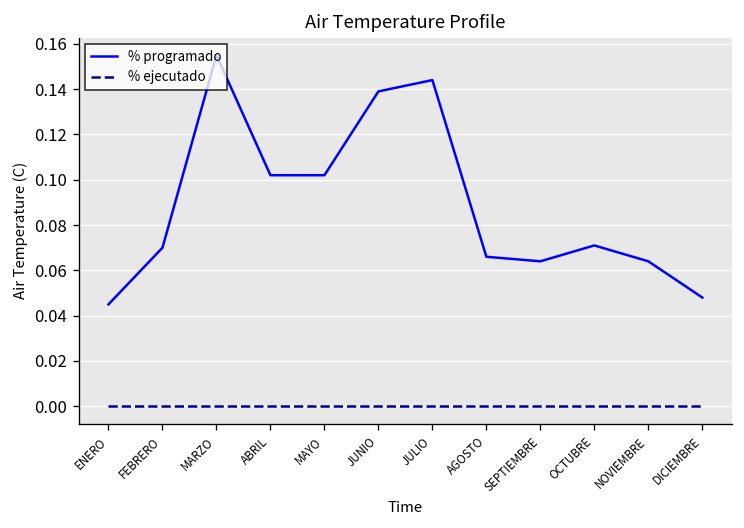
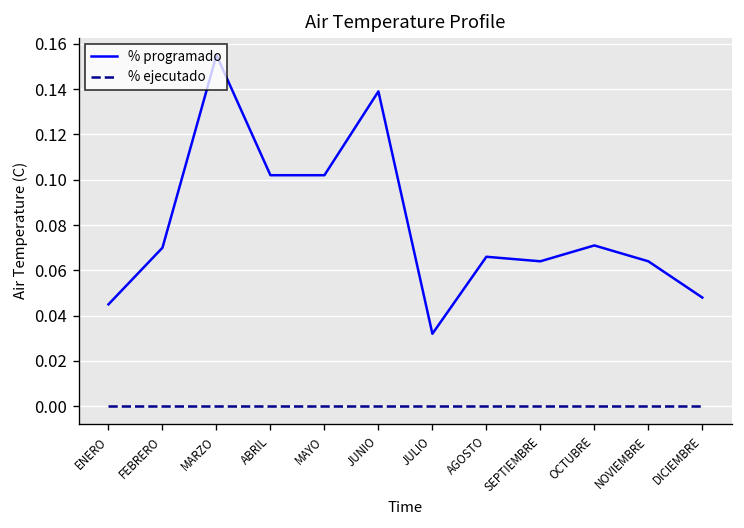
% programado, JULIO: 0.144 -> 0.032
